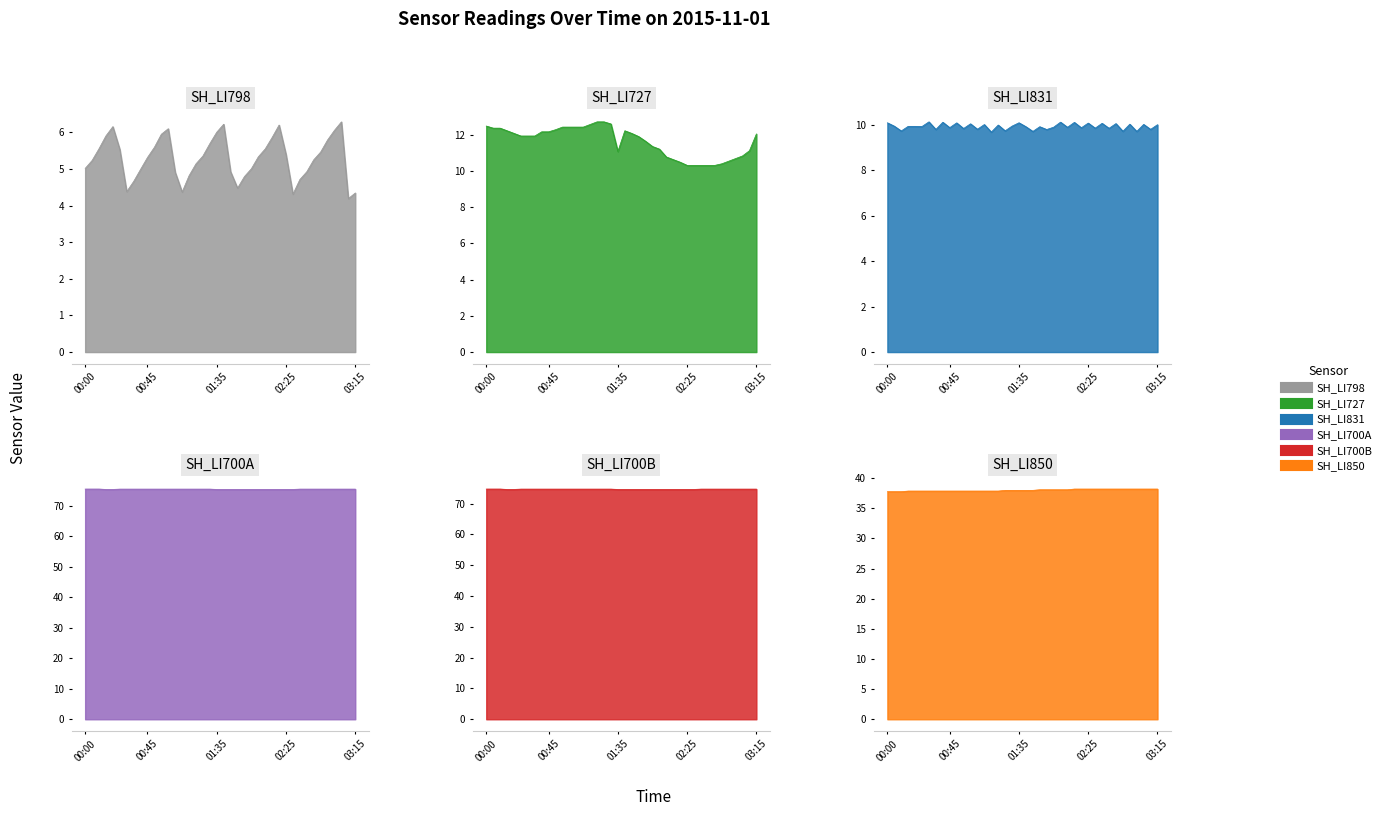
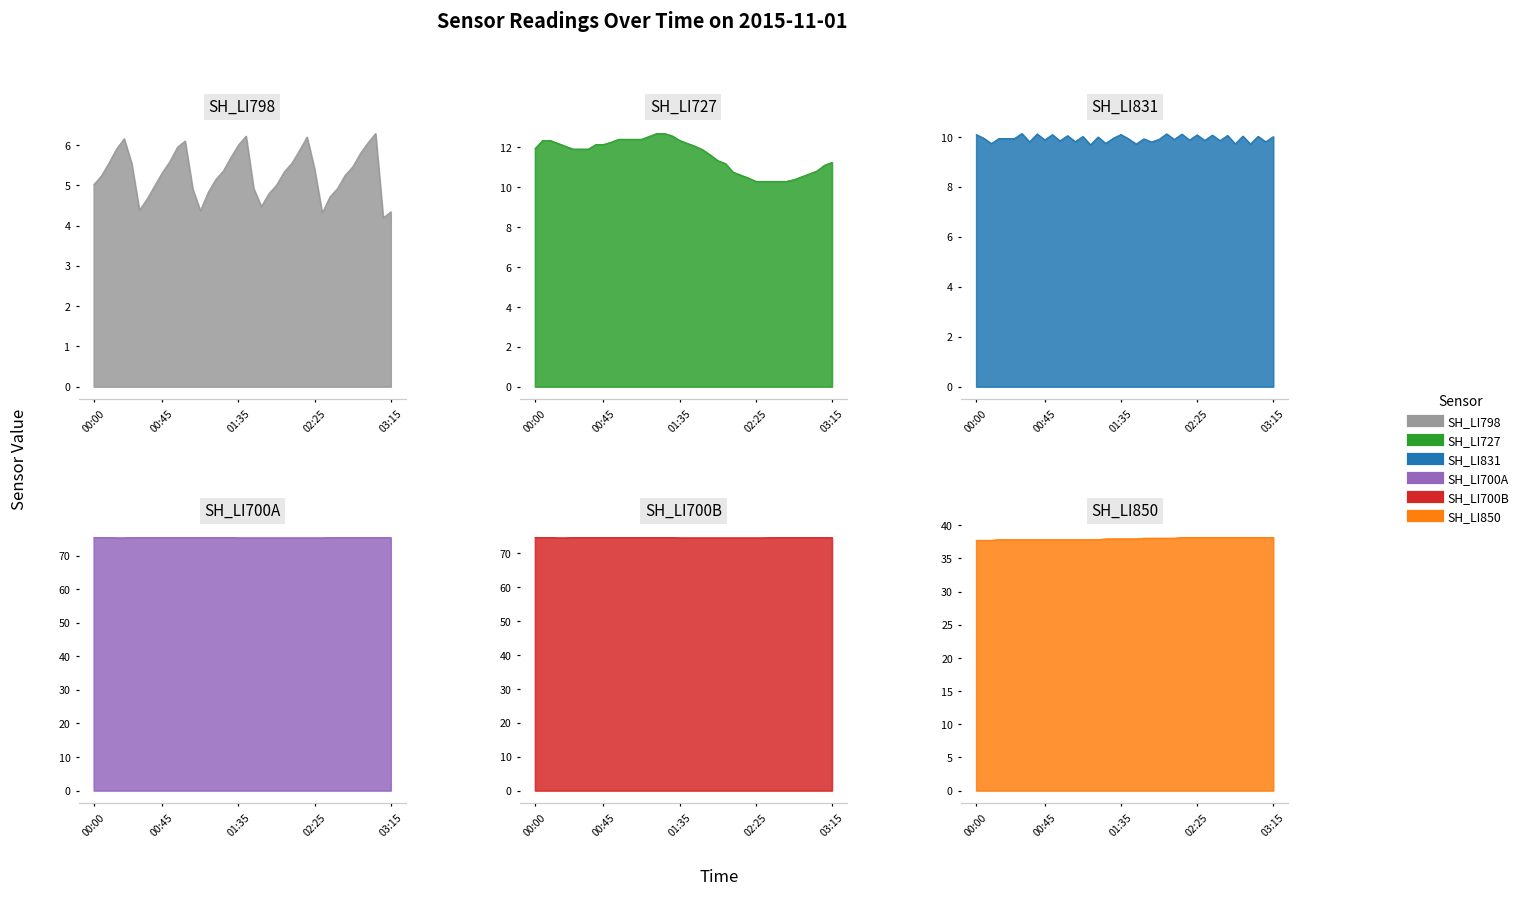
SH_LI727, 00:00: 12.5 -> 11.9
SH_LI727, 01:35: 11.1 -> 12.4
SH_LI727, 03:15: 12.0 -> 11.3
